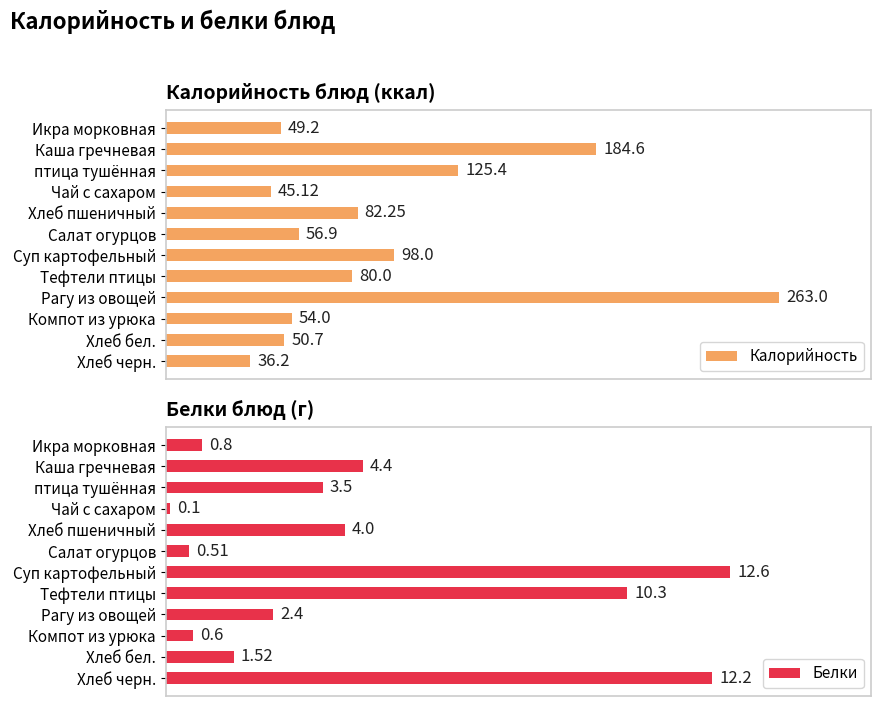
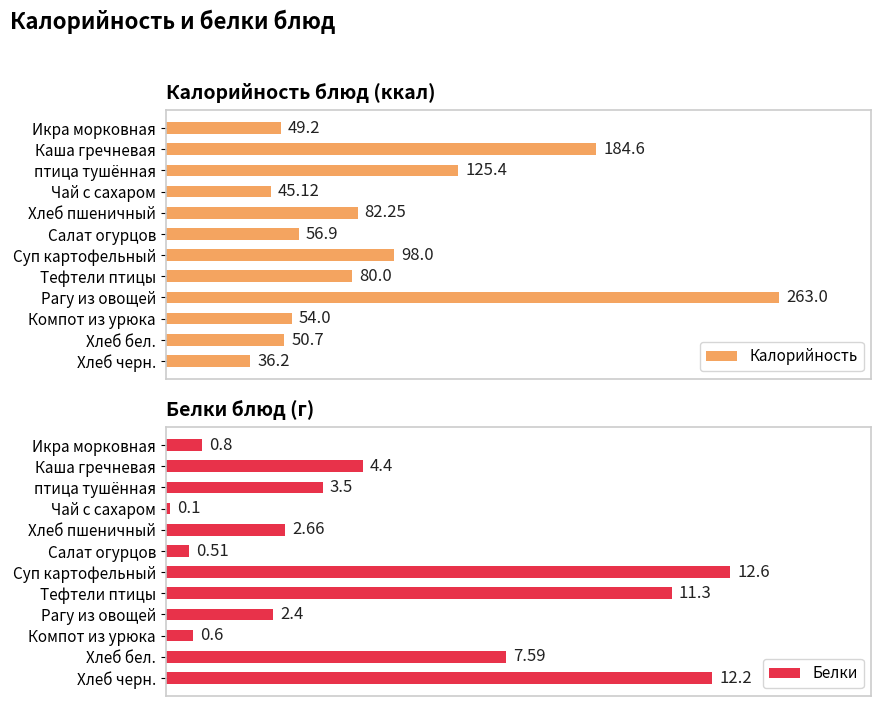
Белки блюд (г), Хлеб пшеничный: 4.0 -> 2.66
Белки блюд (г), Тефтели птицы: 10.3 -> 11.3
Белки блюд (г), Хлеб бел.: 1.52 -> 7.59
